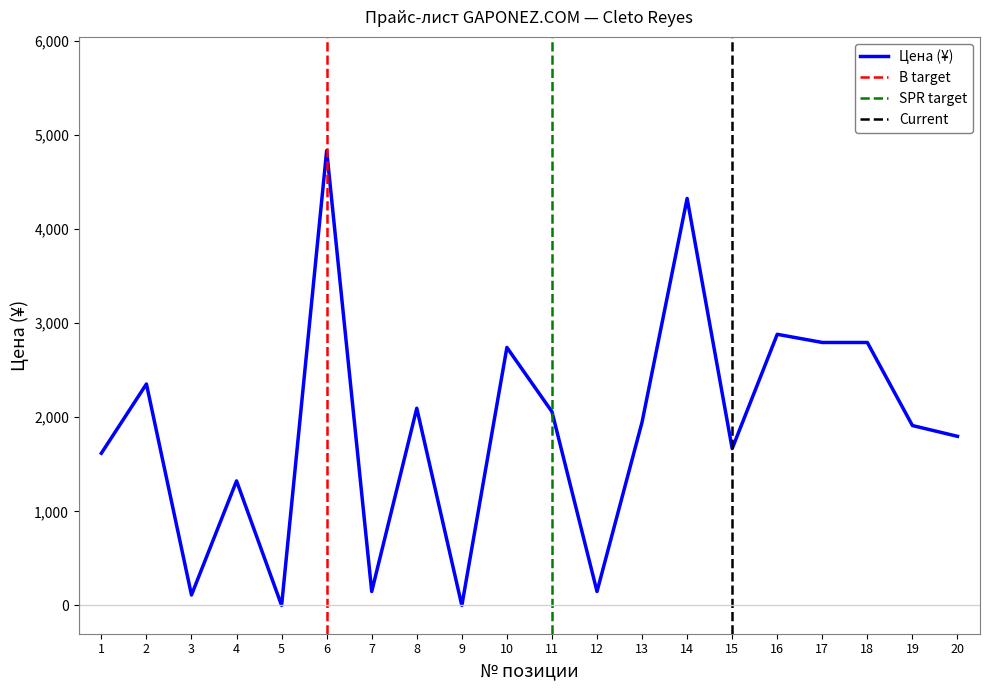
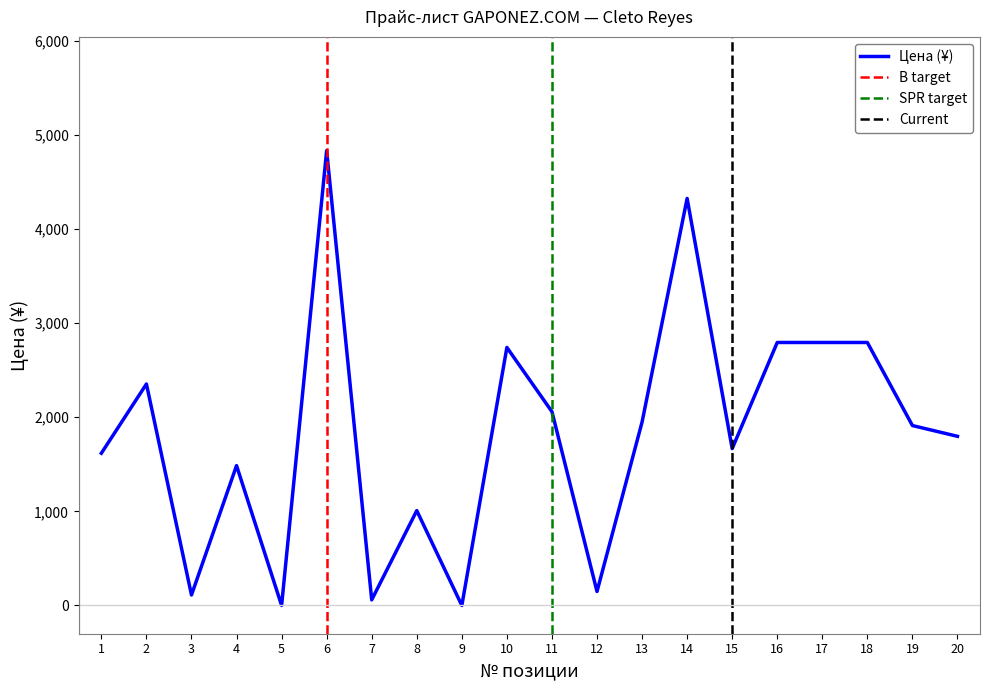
4: 1,300 -> 1,500
7: 150 -> 60
8: 2,100 -> 1,000
16: 2,900 -> 2,800
